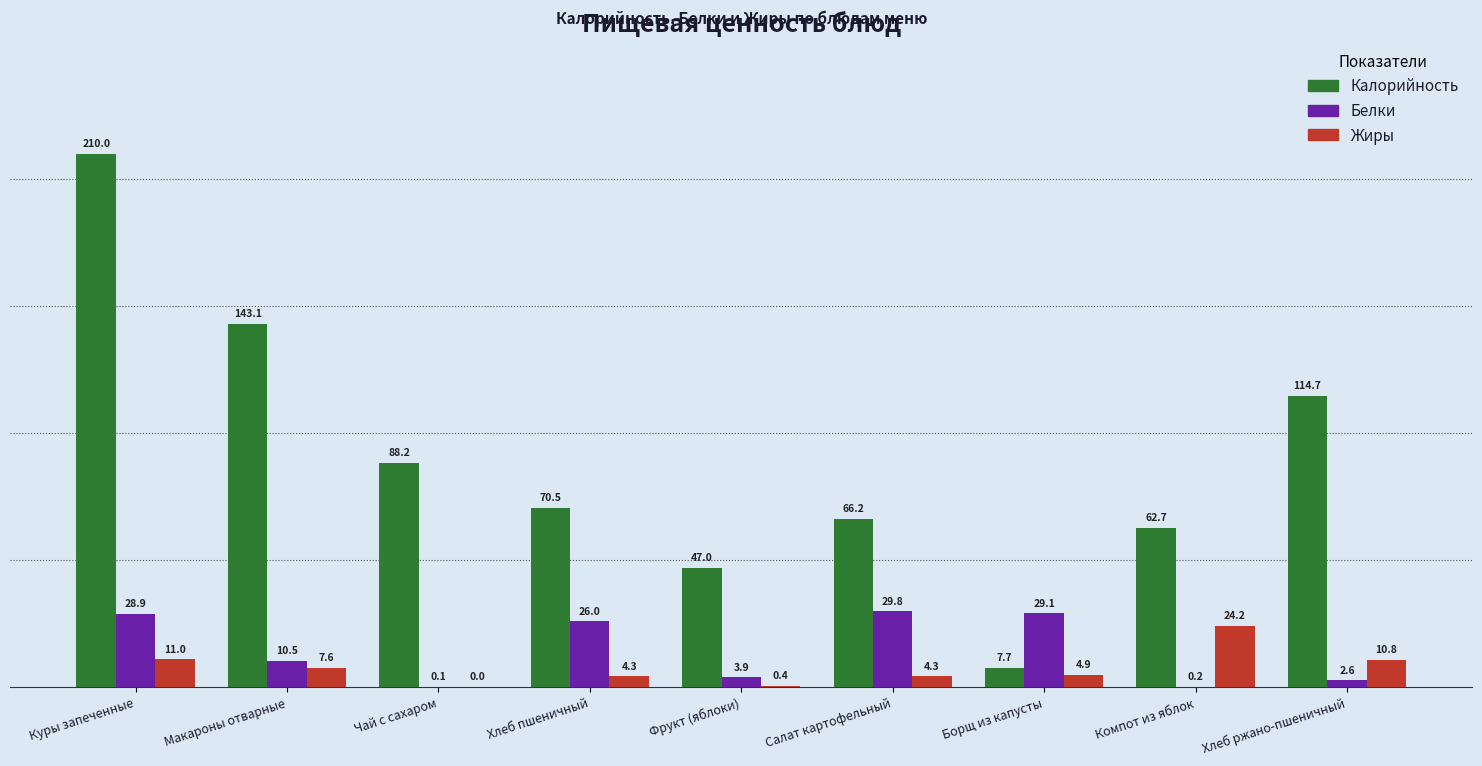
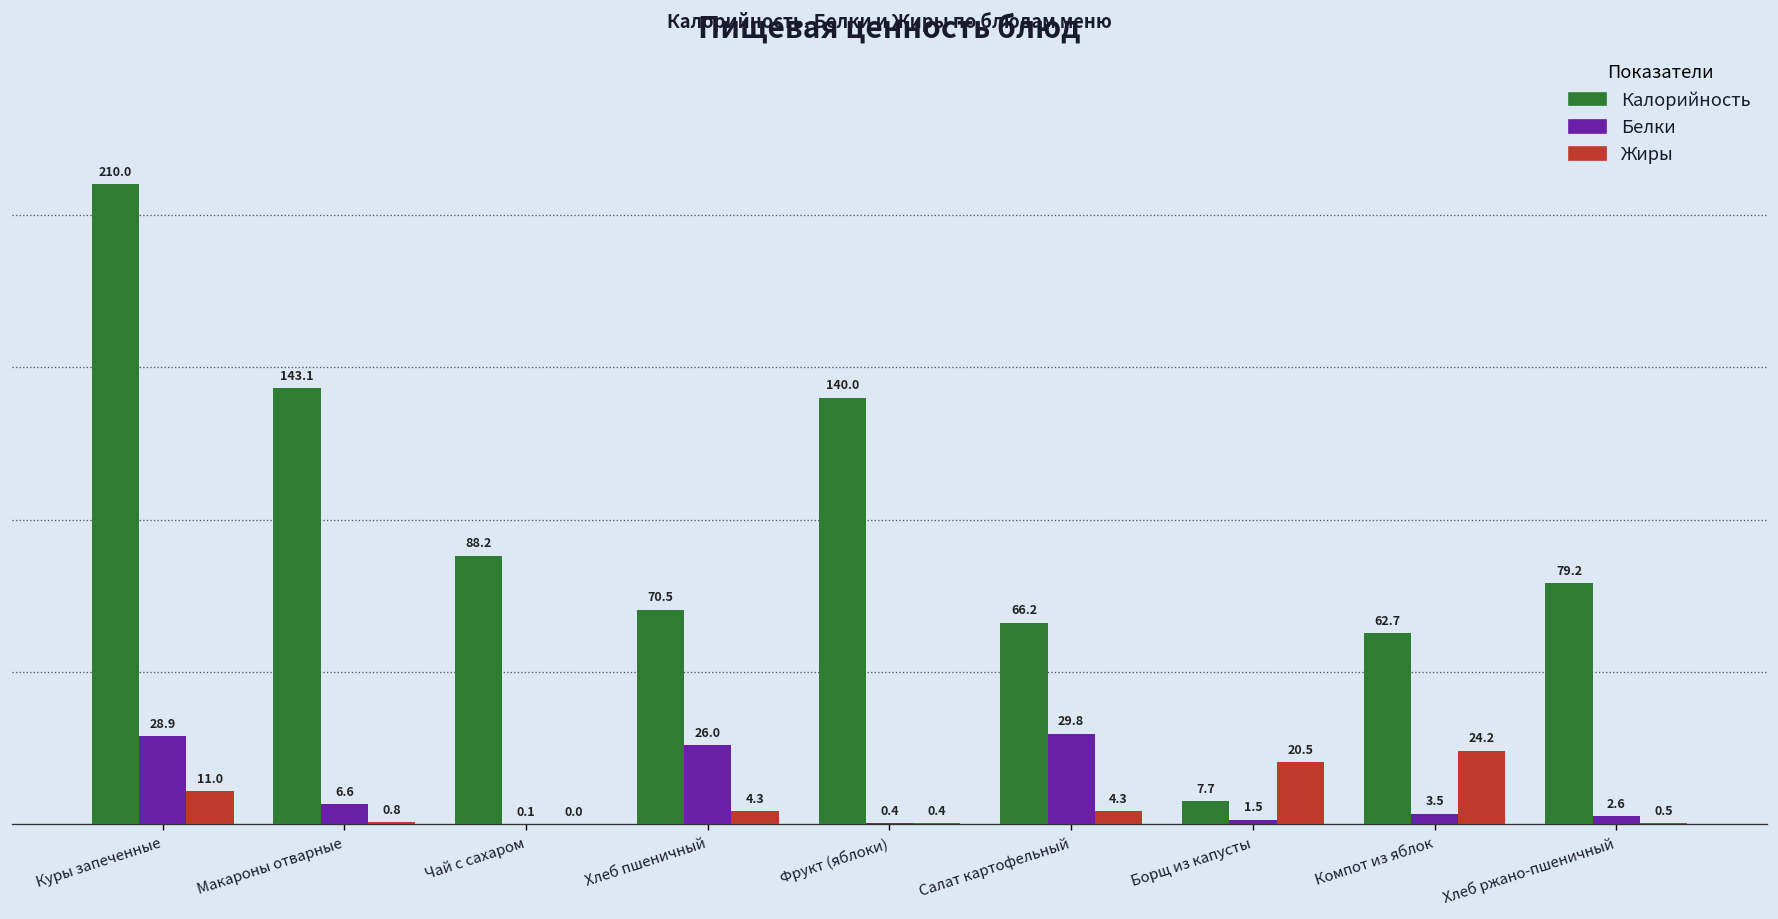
Белки, Макароны отварные: 10.5 -> 6.6
Жиры, Макароны отварные: 7.6 -> 0.8
Калорийность, Фрукт (яблоки): 47.0 -> 140.0
Белки, Фрукт (яблоки): 3.9 -> 0.4
Белки, Борщ из капусты: 29.1 -> 1.5
Жиры, Борщ из капусты: 4.9 -> 20.5
Белки, Компот из яблок: 0.2 -> 3.5
Калорийность, Хлеб ржано-пшеничный: 114.7 -> 79.2
Жиры, Хлеб ржано-пшеничный: 10.8 -> 0.5
